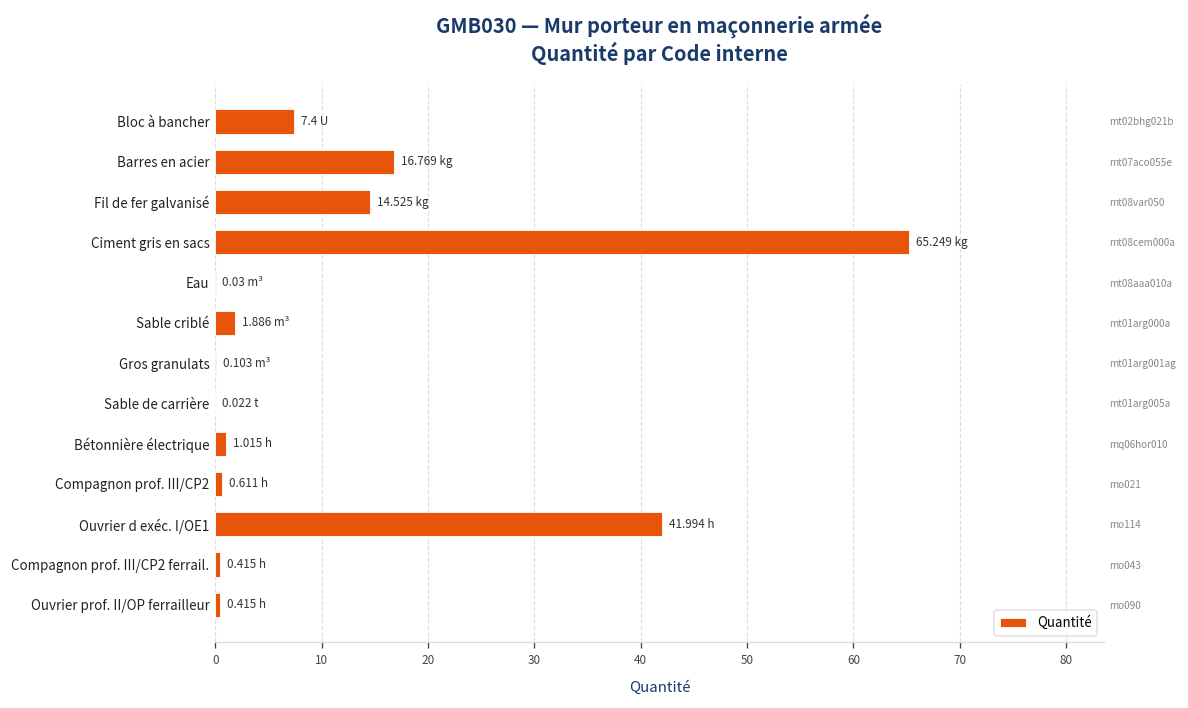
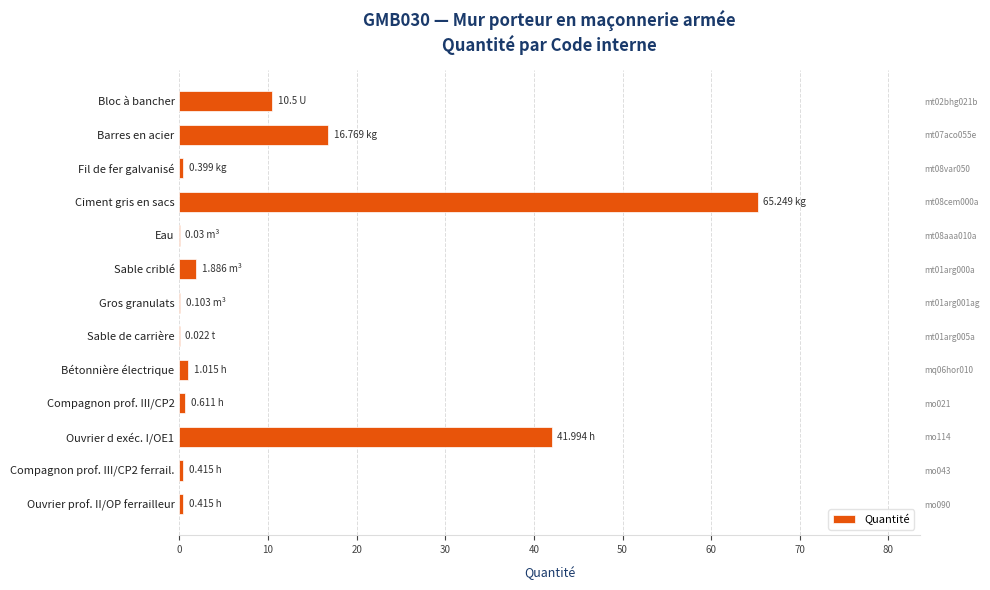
Bloc à bancher: 7.4 -> 10.5
Fil de fer galvanisé: 14.525 -> 0.399
